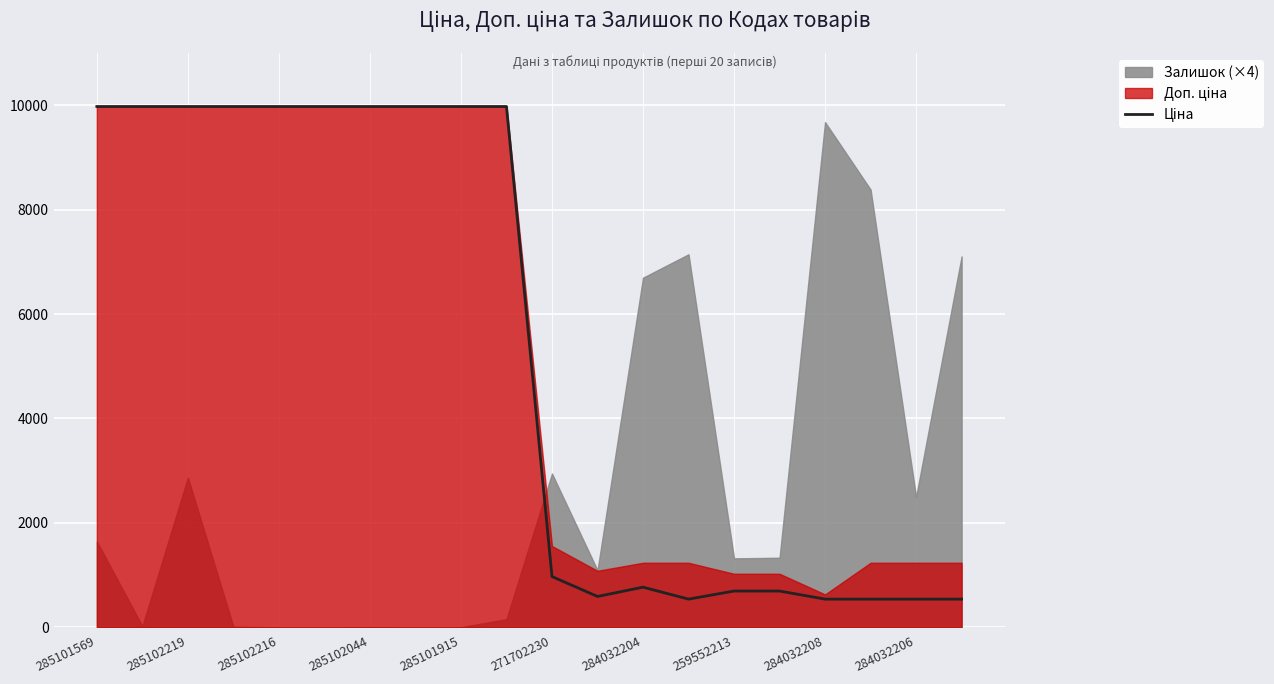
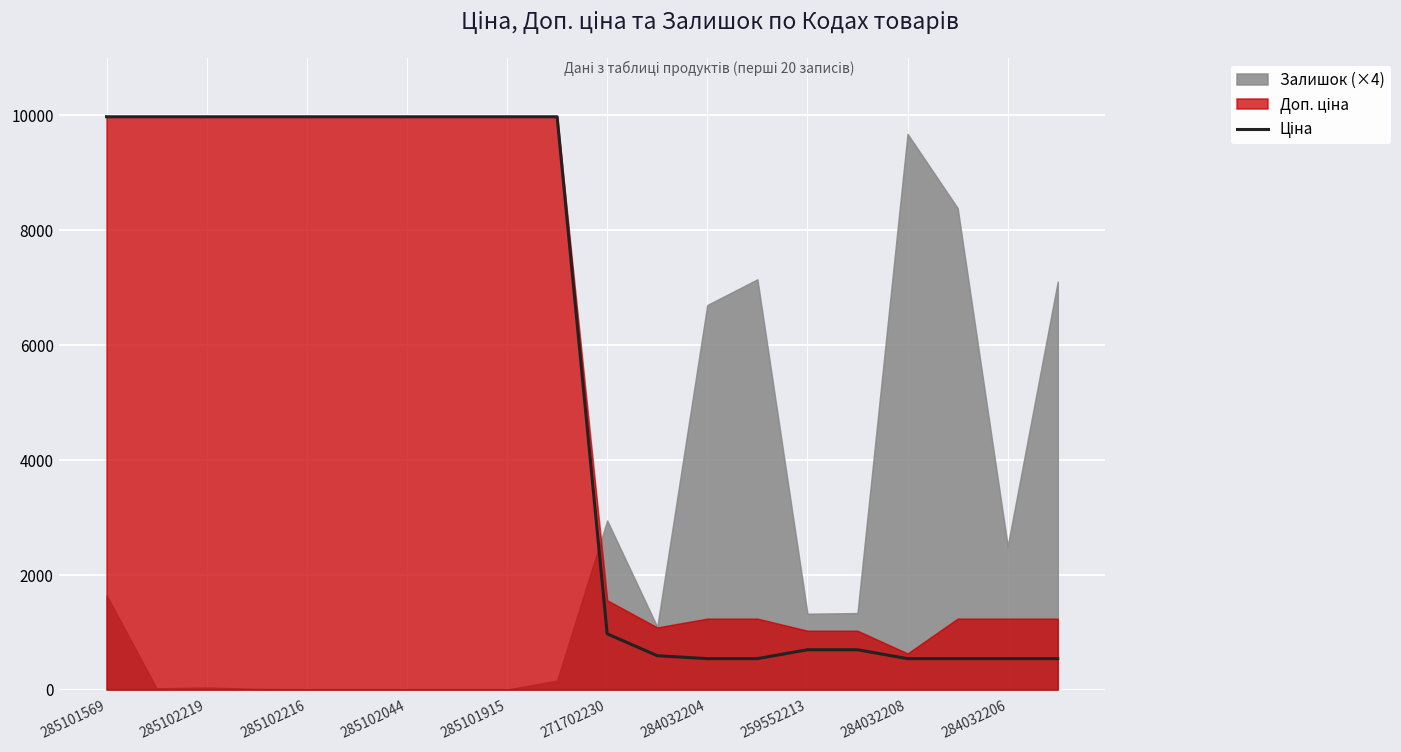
Залишок (×4), 285102219: 2900 -> 0
Ціна, 284032204: 800 -> 500
